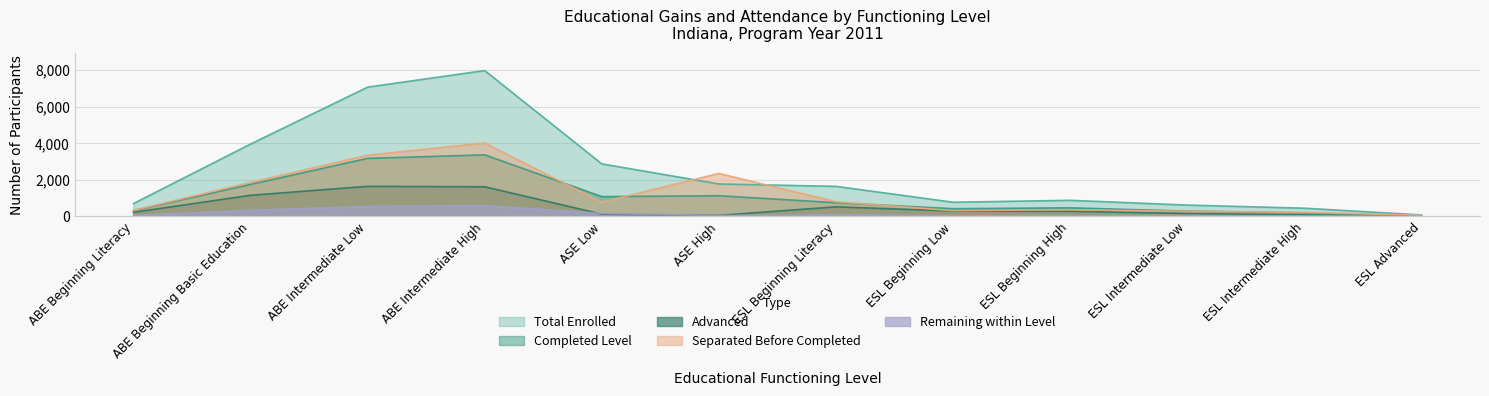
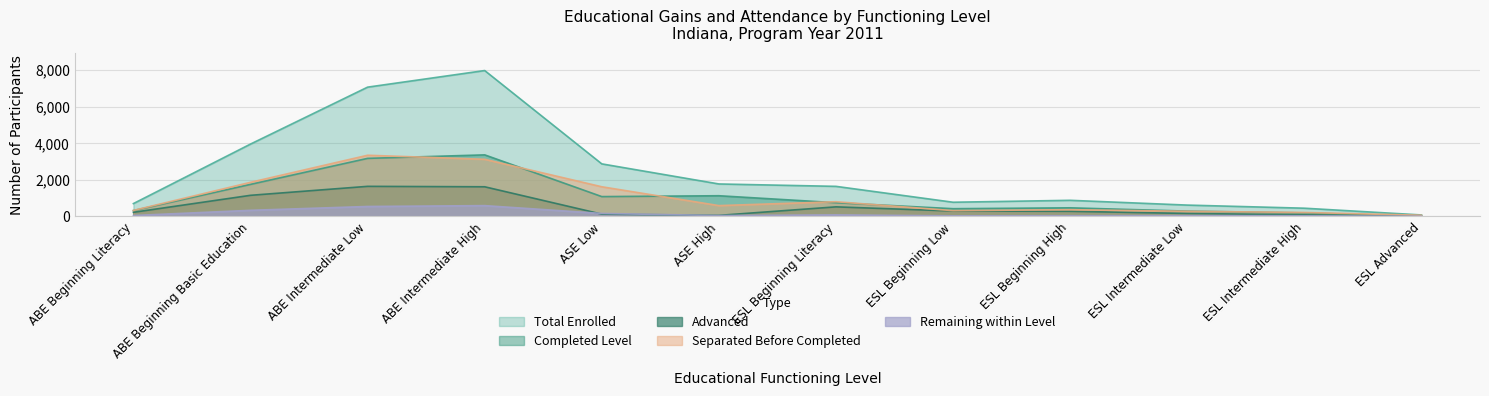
Separated Before Completed, ABE Intermediate High: 4,000 -> 3,100
Separated Before Completed, ASE Low: 800 -> 1,600
Separated Before Completed, ASE High: 2,400 -> 600
